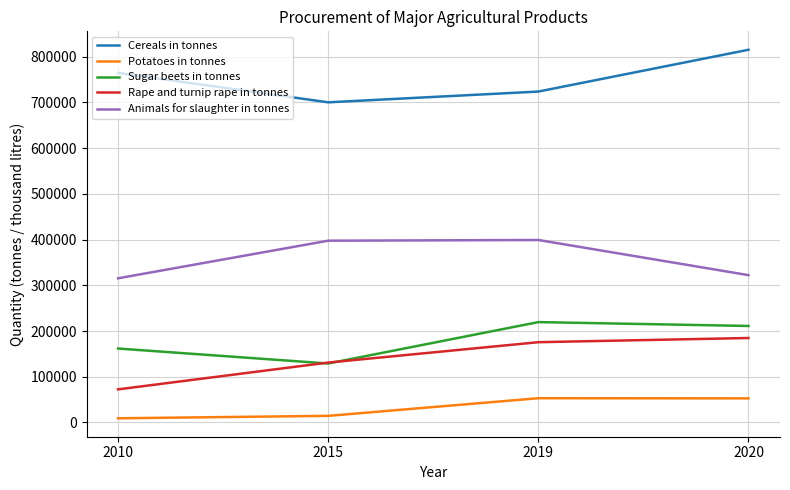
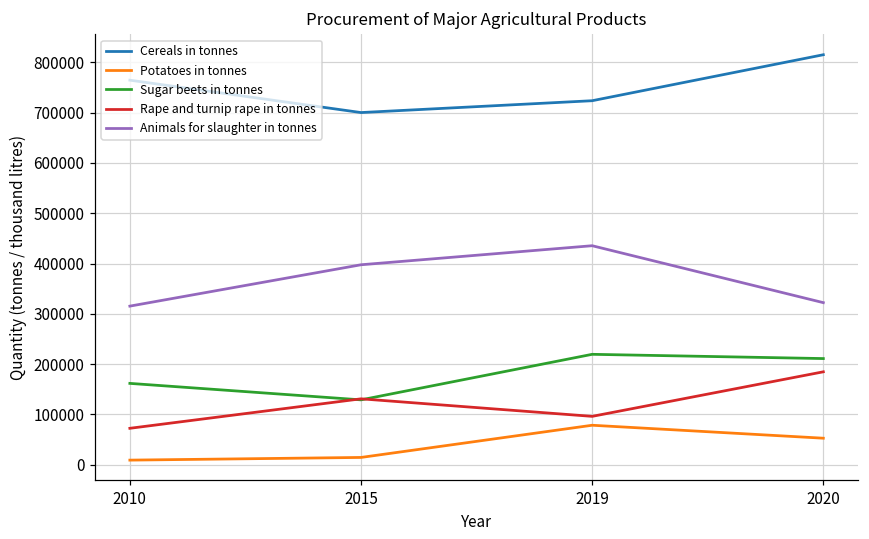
Potatoes in tonnes, 2019: 50000 -> 80000
Rape and turnip rape in tonnes, 2019: 180000 -> 100000
Animals for slaughter in tonnes, 2019: 400000 -> 440000
